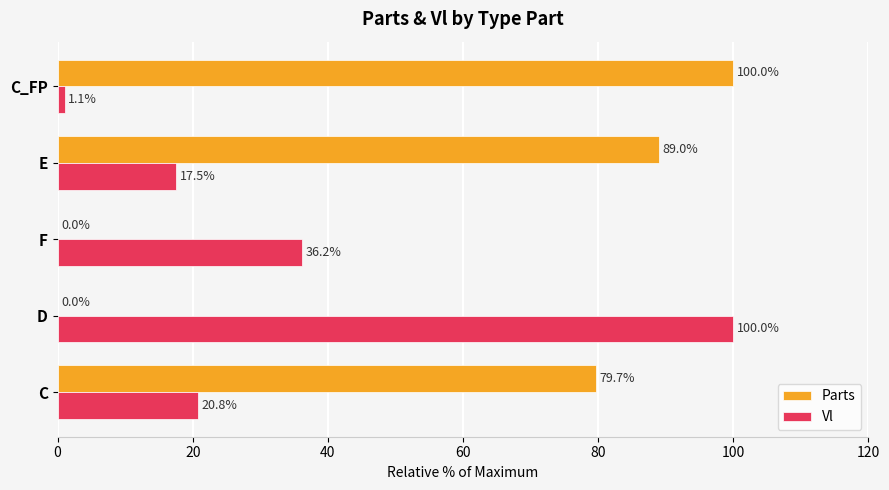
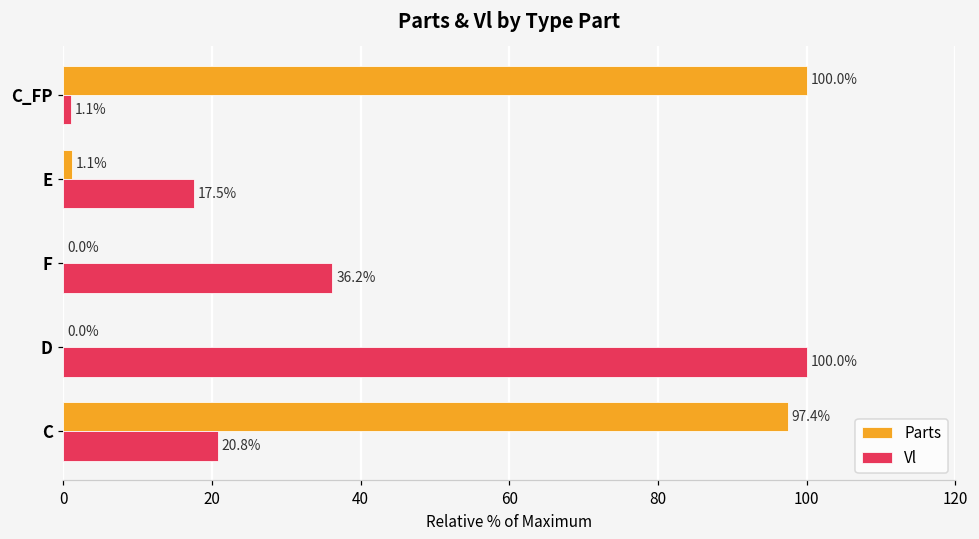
Parts, E: 89.0% -> 1.1%
Parts, C: 79.7% -> 97.4%
